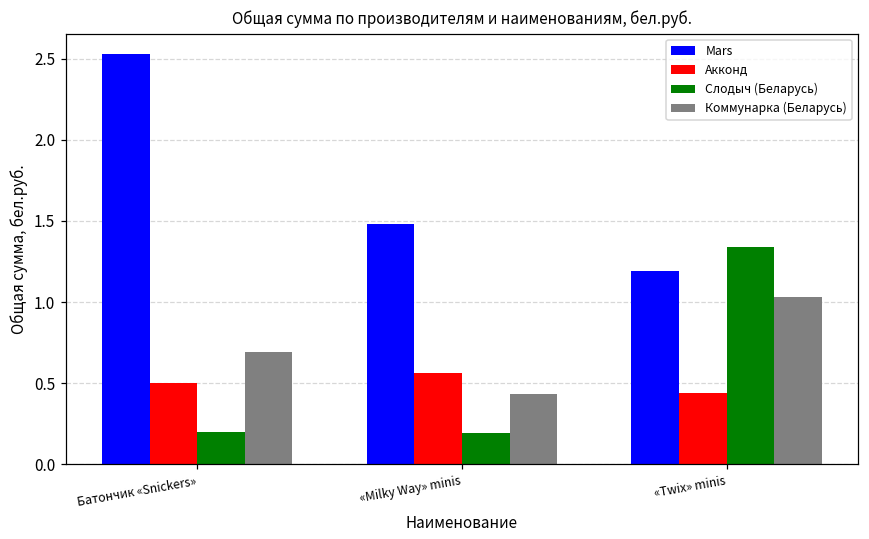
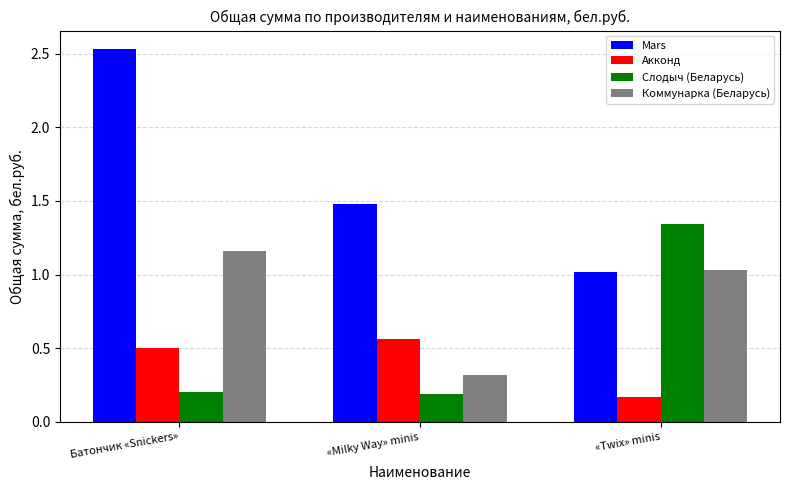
Коммунарка (Беларусь), Батончик «Snickers»: 0.69 -> 1.16
Коммунарка (Беларусь), «Milky Way» minis: 0.43 -> 0.32
Mars, «Twix» minis: 1.19 -> 1.02
Акконд, «Twix» minis: 0.44 -> 0.17
